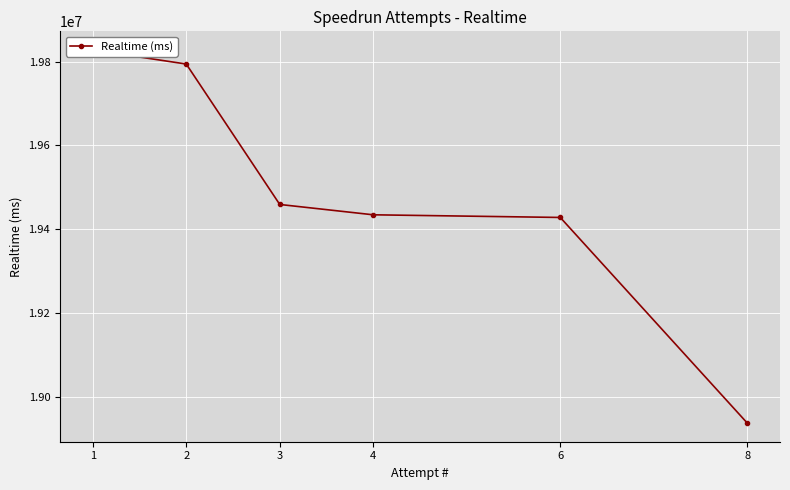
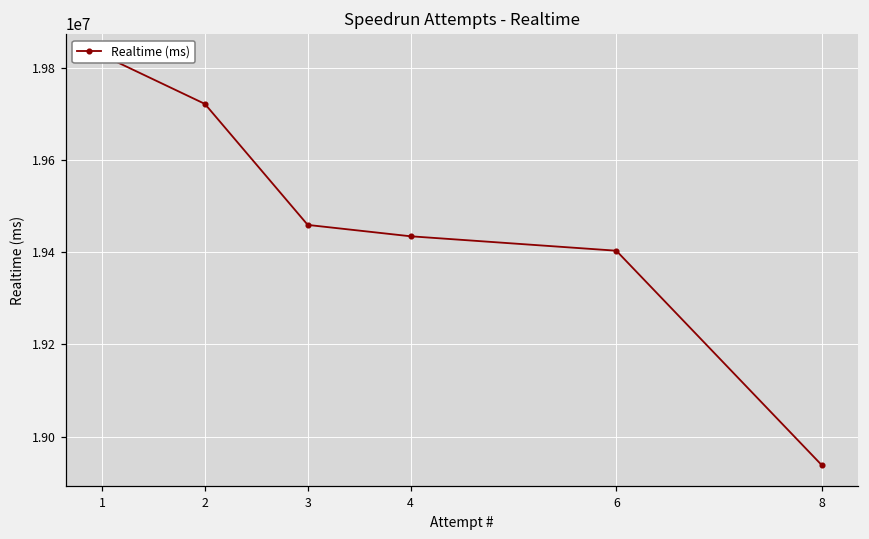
2: 19790000 -> 19720000
6: 19430000 -> 19400000
